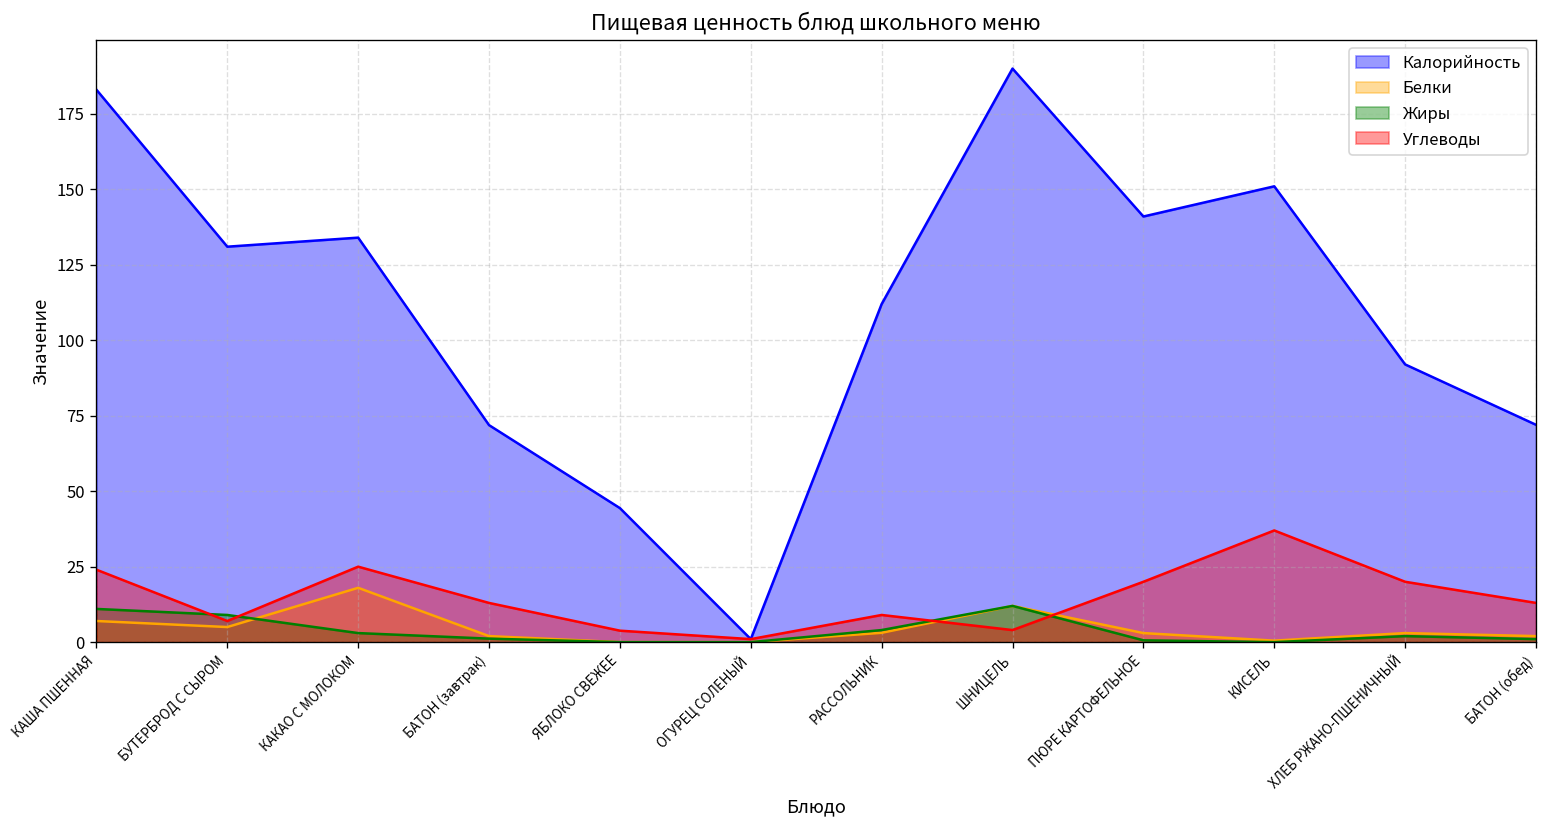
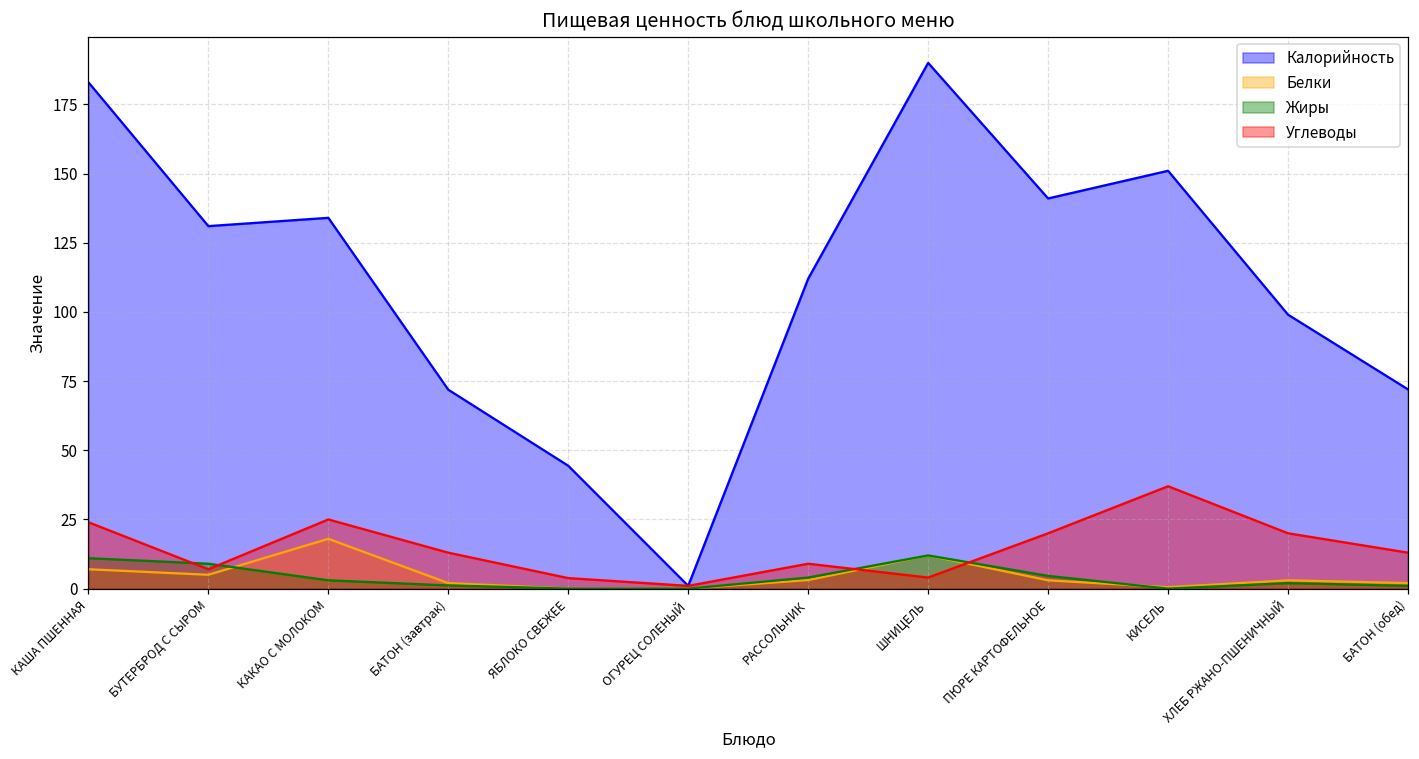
Жиры, ПЮРЕ КАРТОФЕЛЬНОЕ: 1 -> 5
Калорийность, ХЛЕБ РЖАНО-ПШЕНИЧНЫЙ: 92 -> 99
